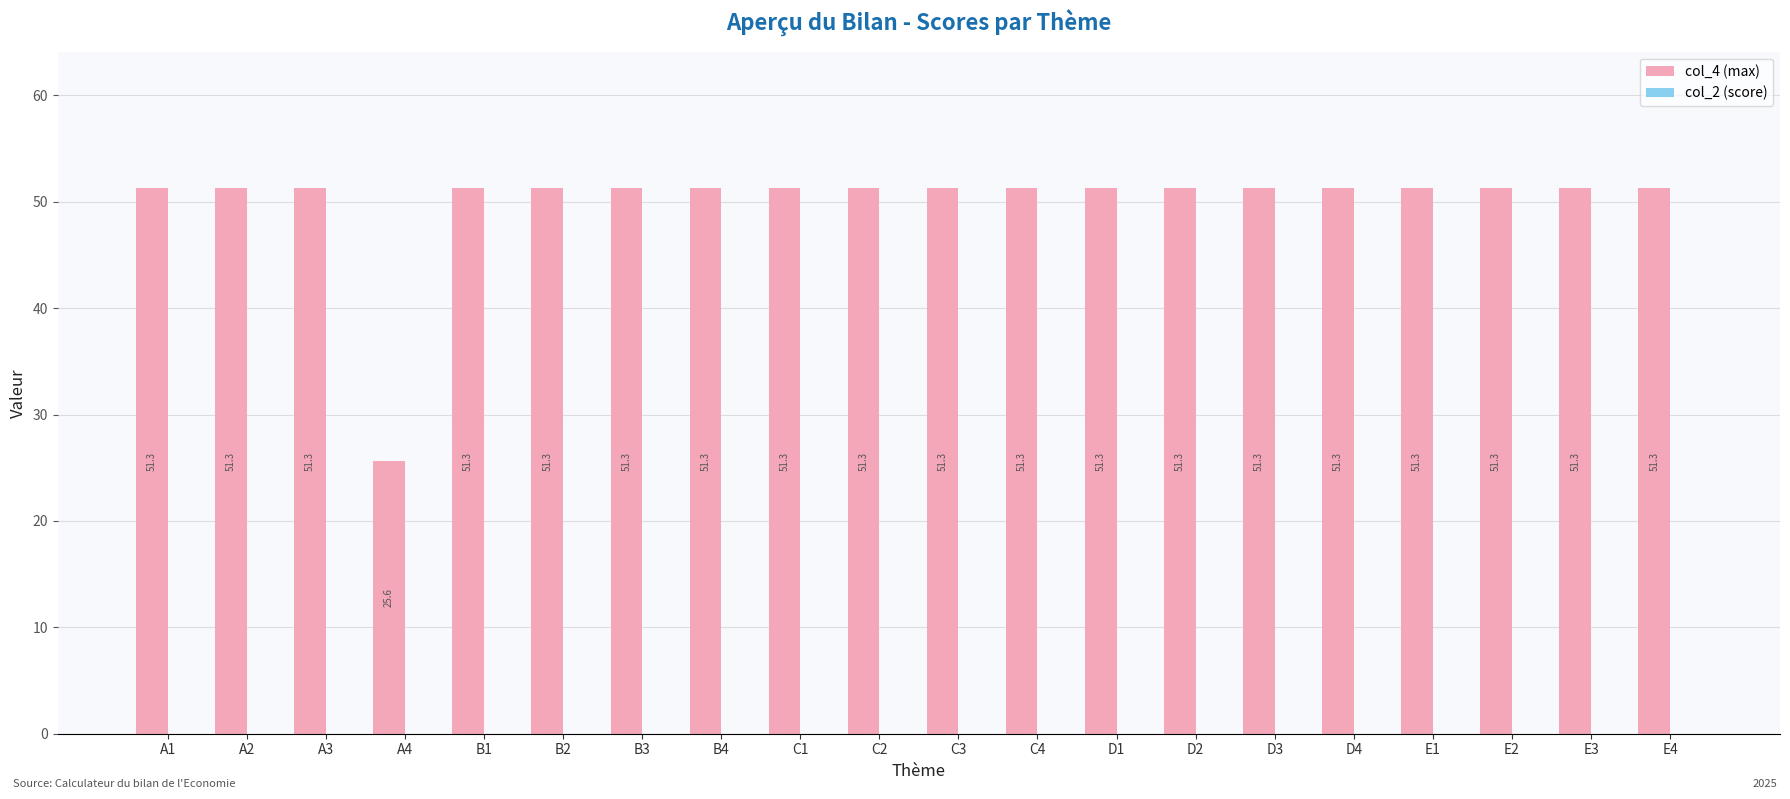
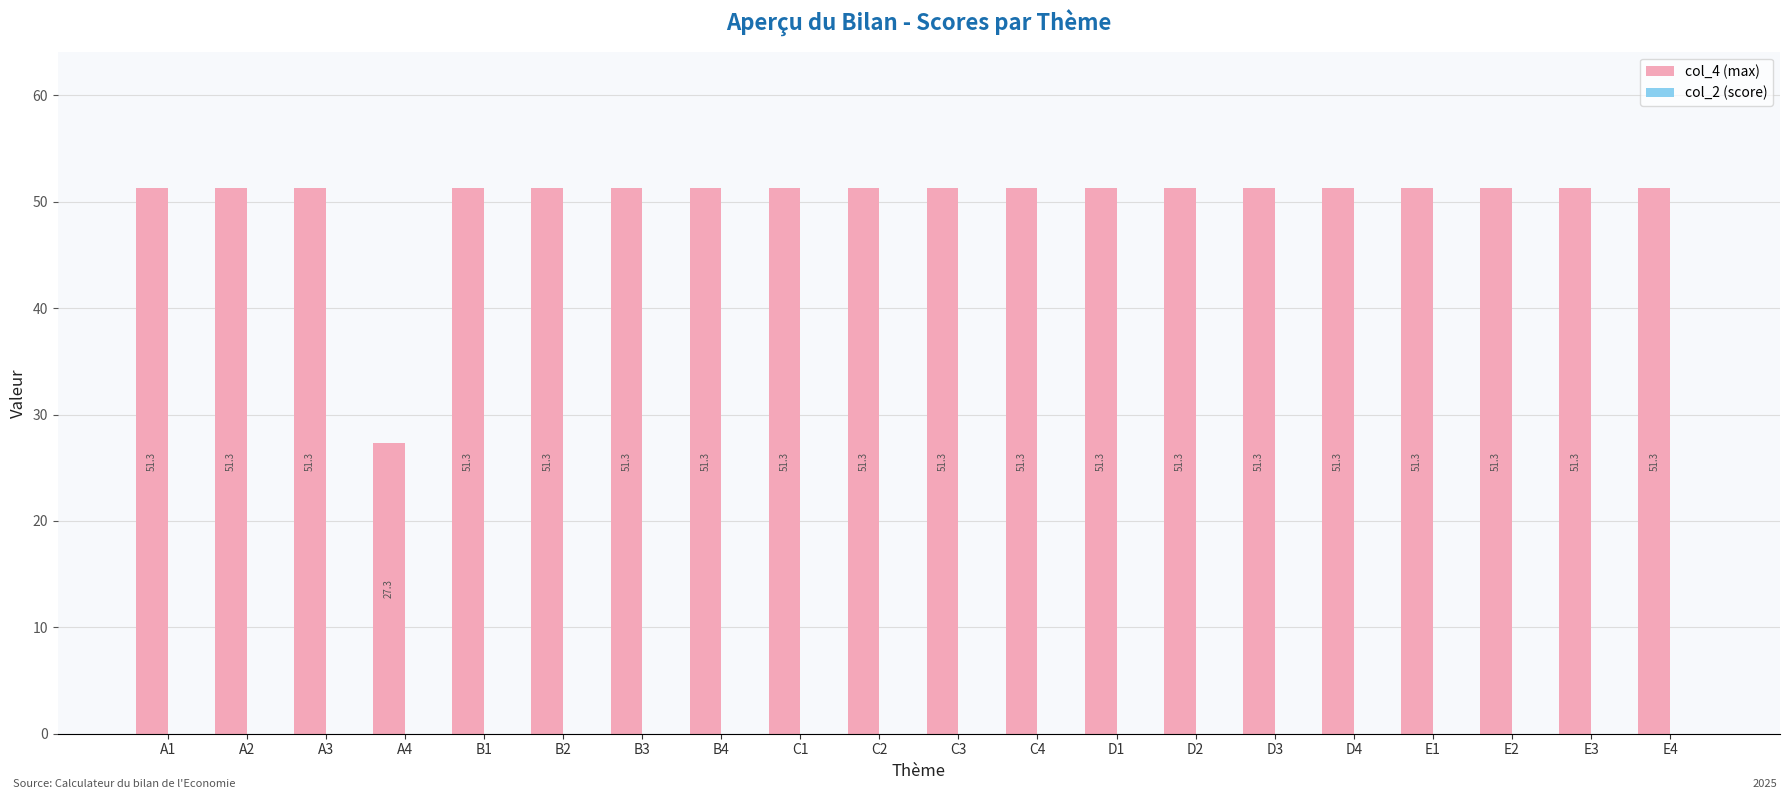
col_4 (max), A4: 25.6 -> 27.3
